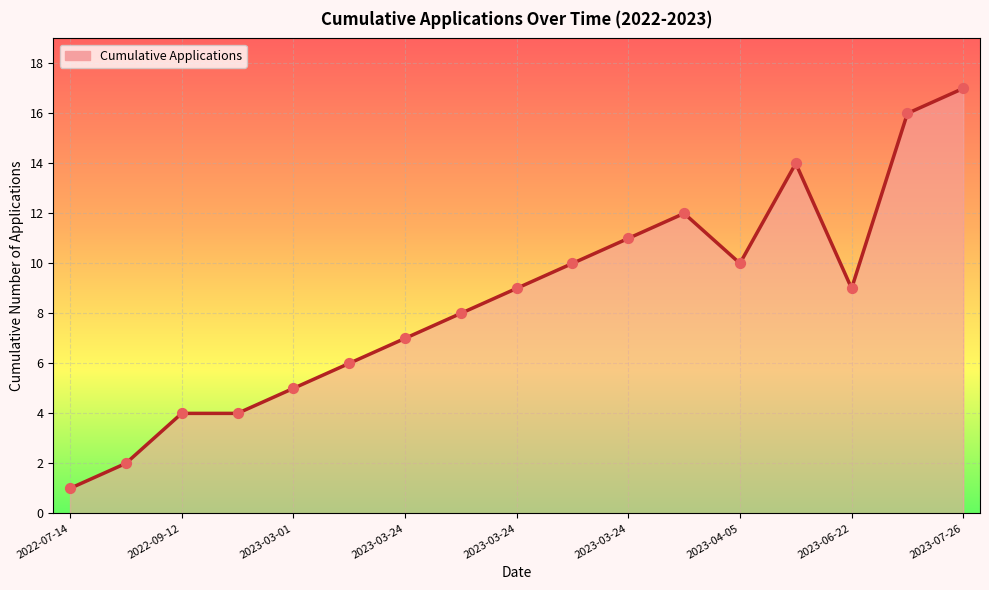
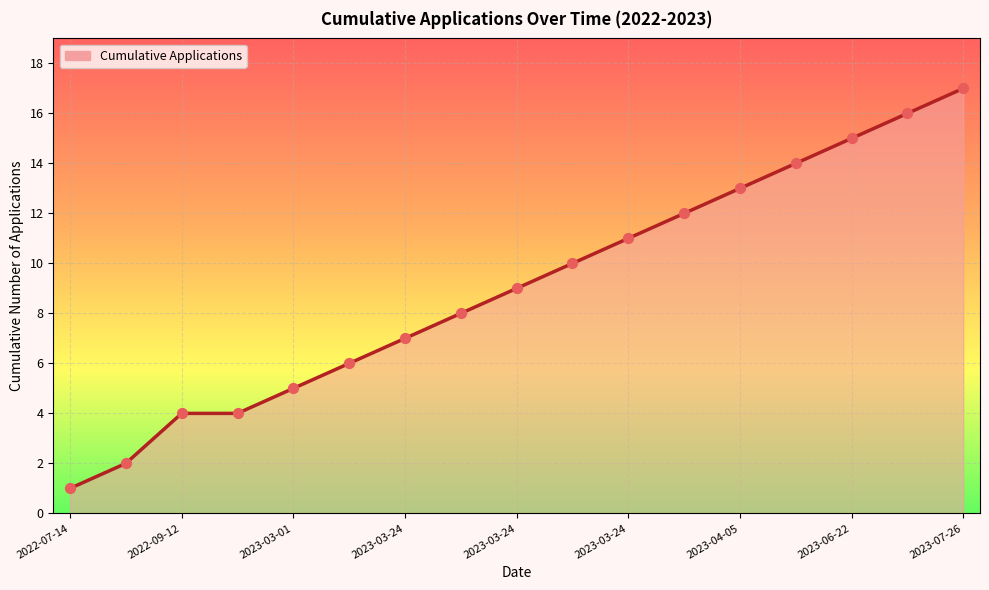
2023-04-05: 10 -> 13
2023-06-22: 9 -> 15
